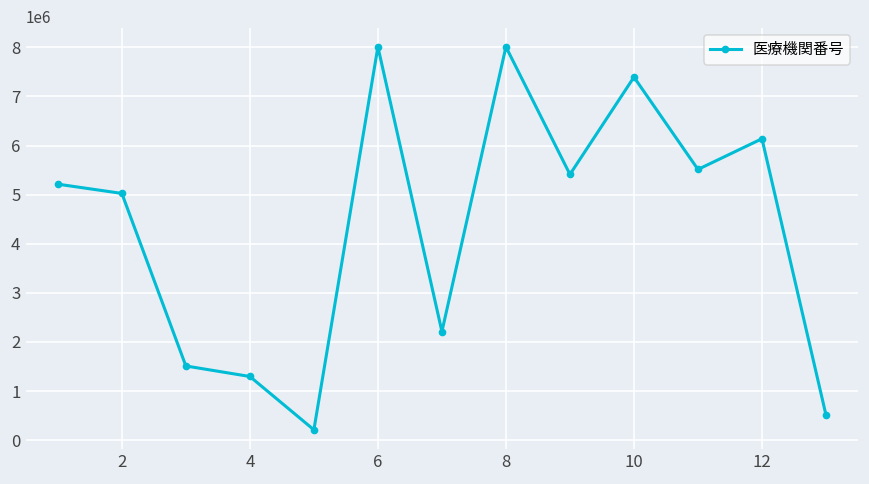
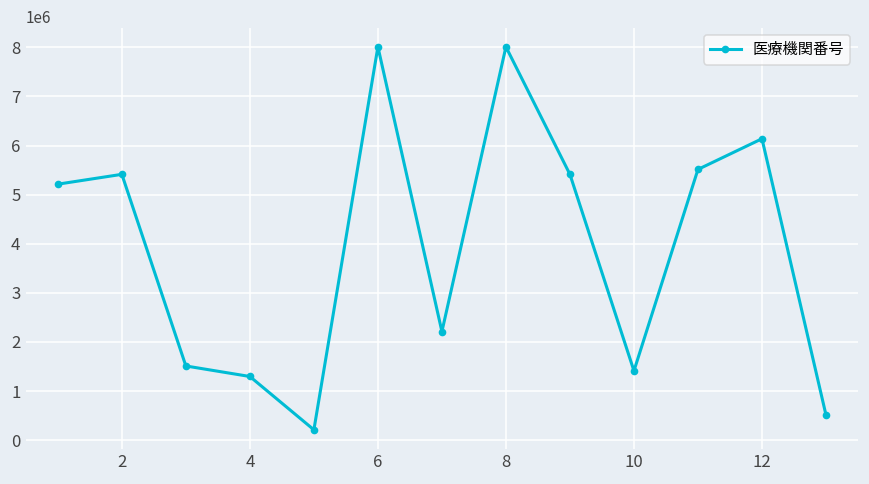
2: 5000000 -> 5400000
10: 7400000 -> 1400000
